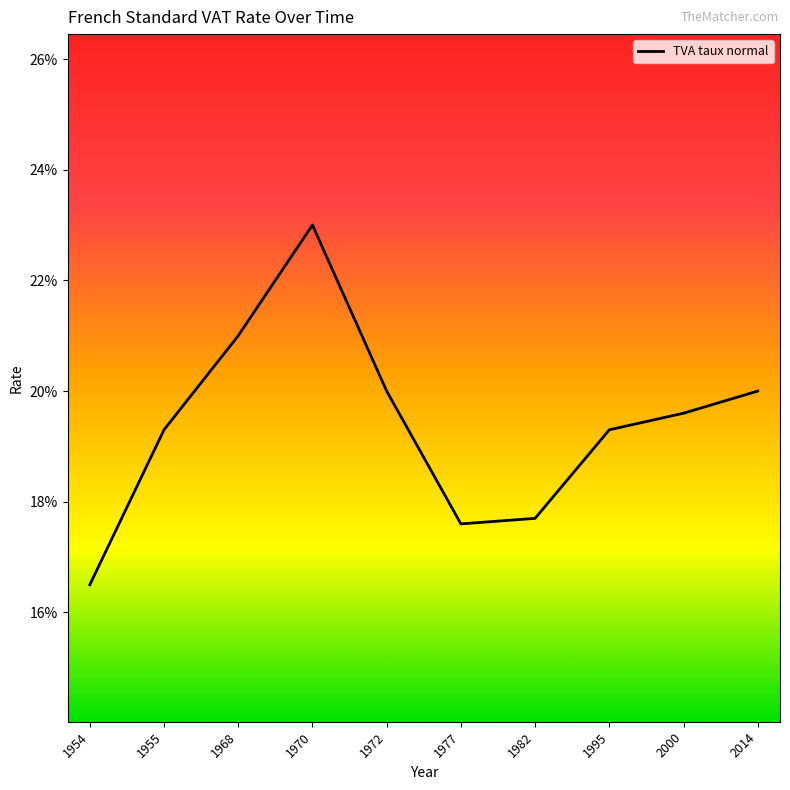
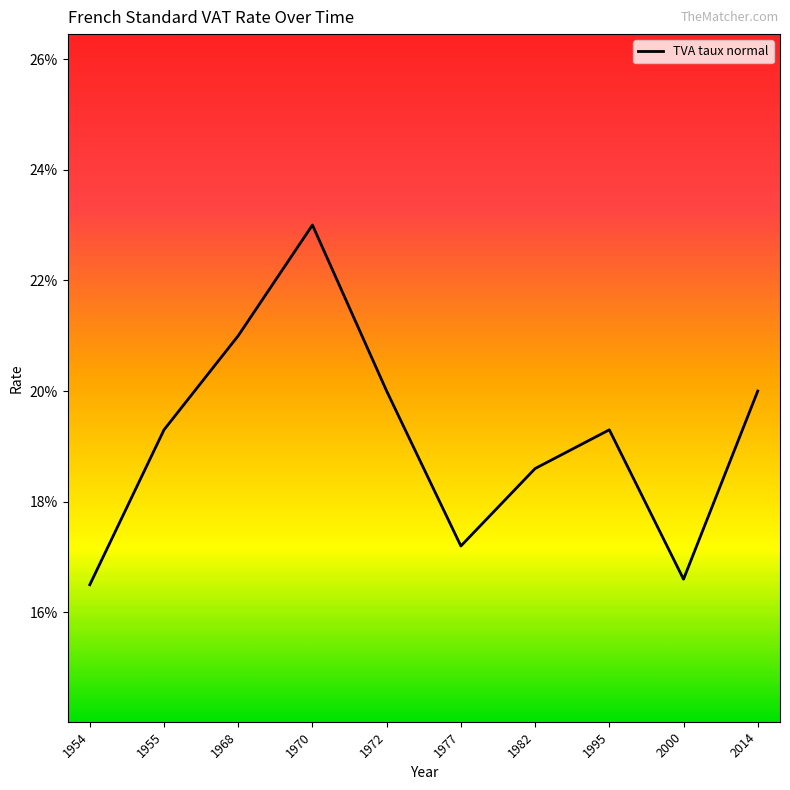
1977: 17.6% -> 17.2%
1982: 17.7% -> 18.6%
2000: 19.6% -> 16.6%
